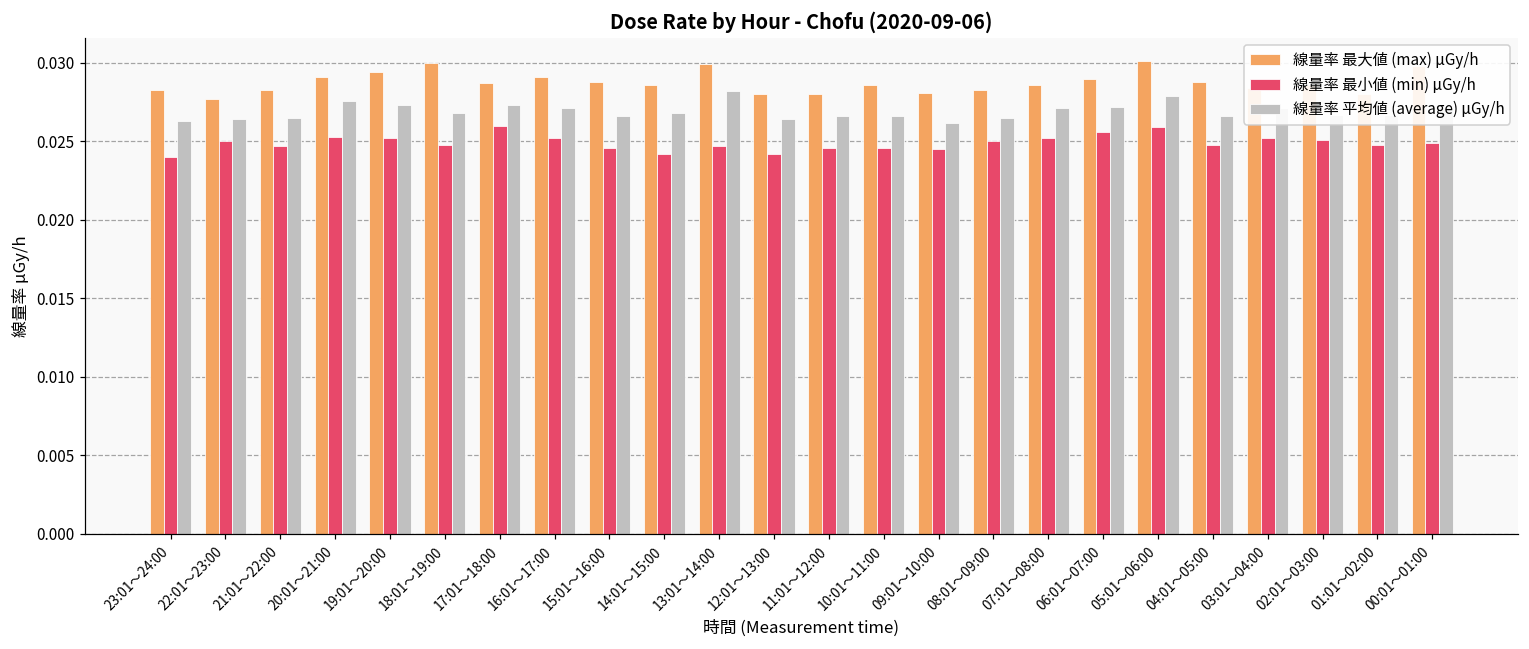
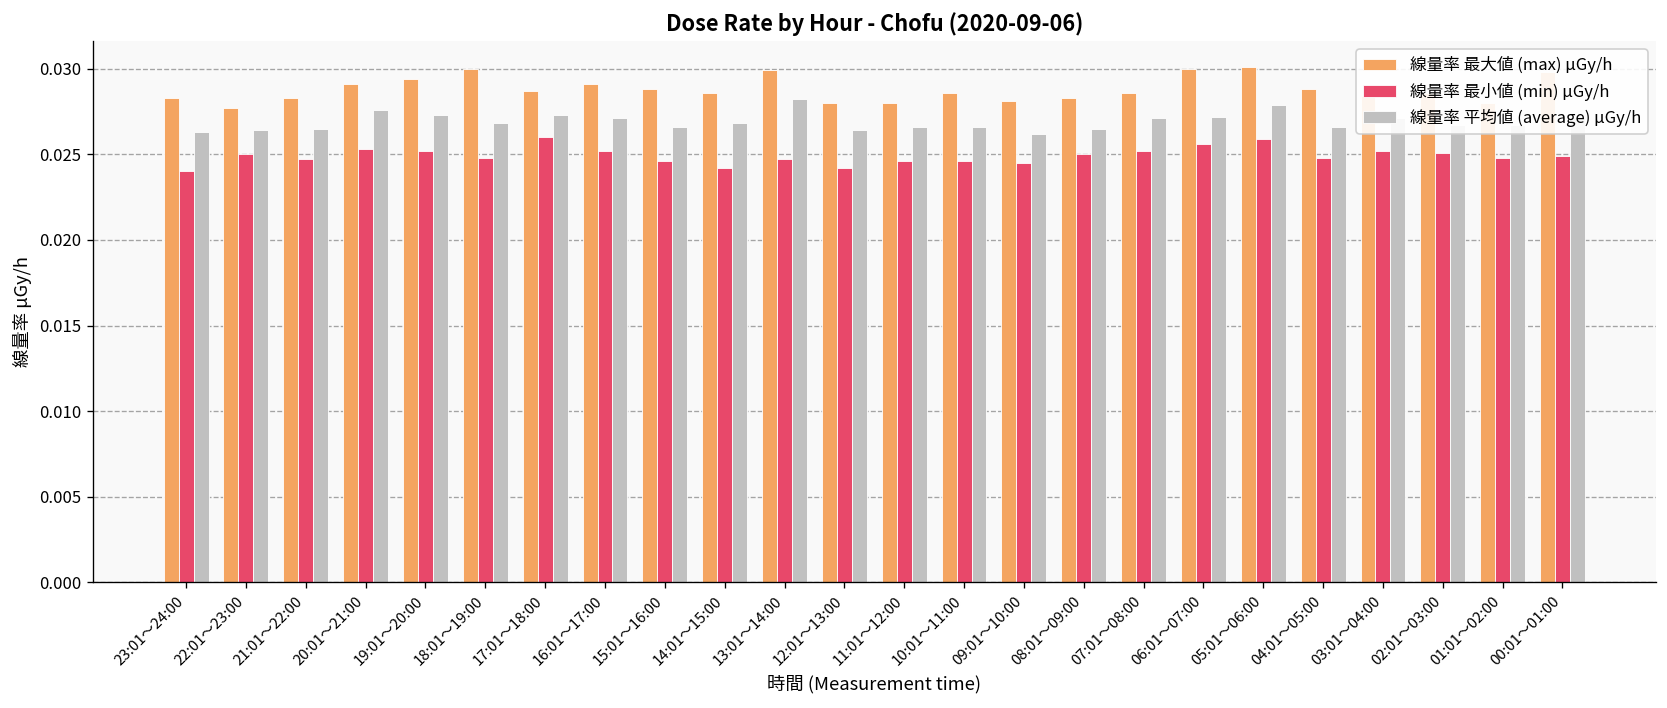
線量率 最大値 (max) μGy/h, 06:01～07:00: 0.029 -> 0.030
